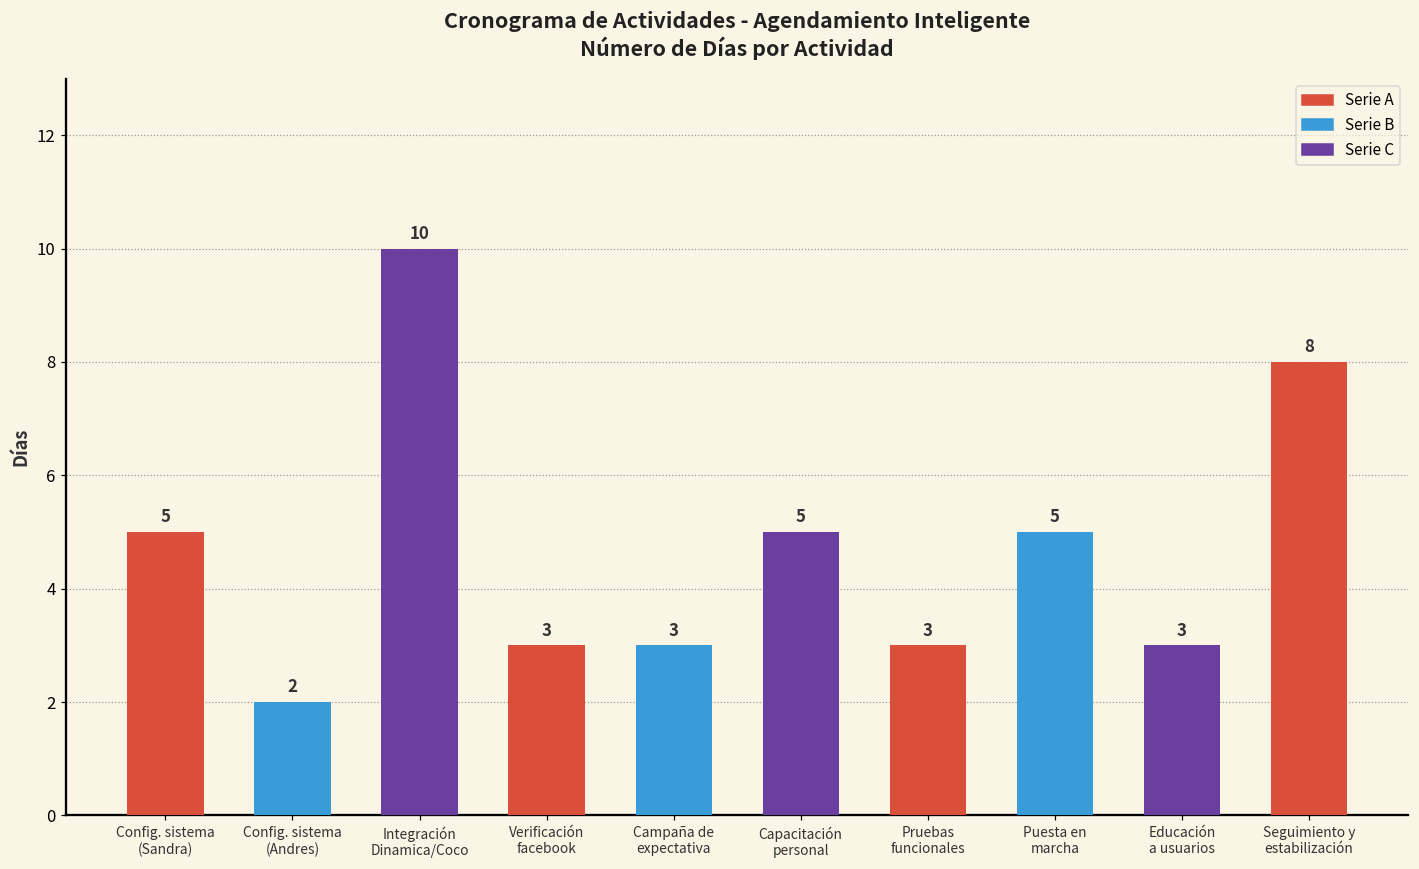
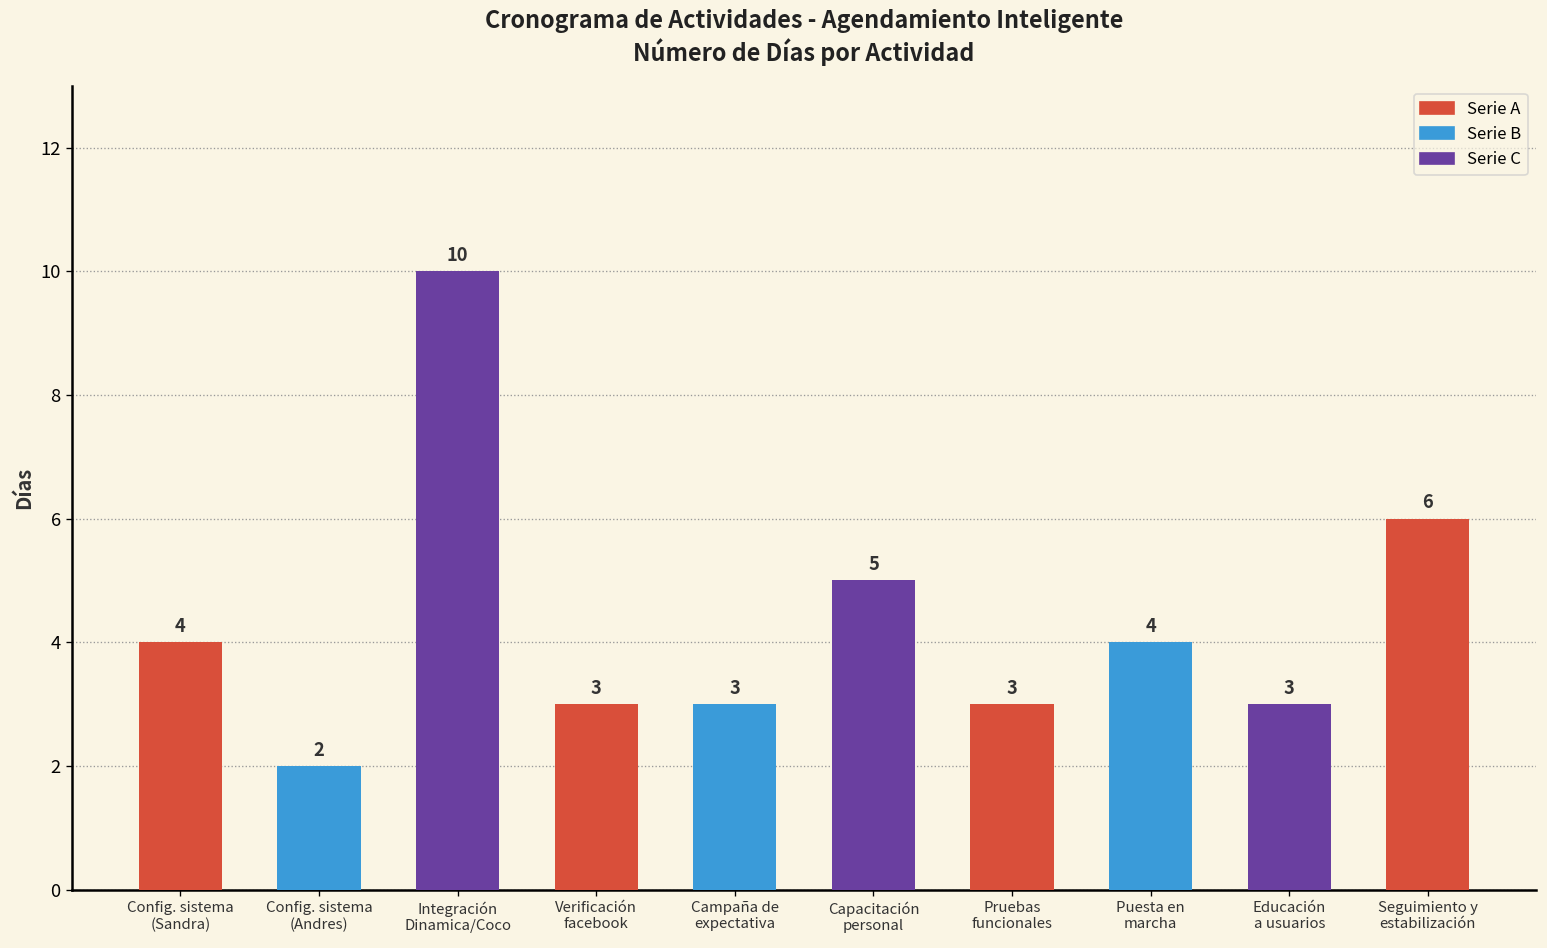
Config. sistema (Sandra): 5 -> 4
Puesta en marcha: 5 -> 4
Seguimiento y estabilización: 8 -> 6
